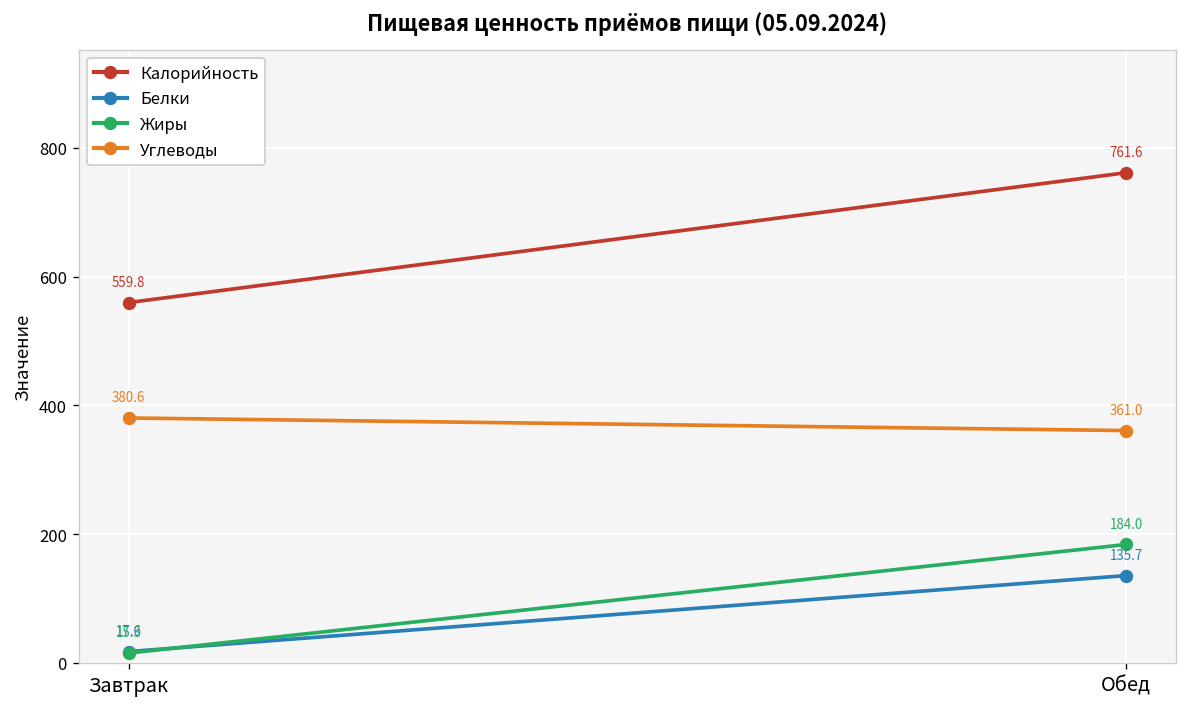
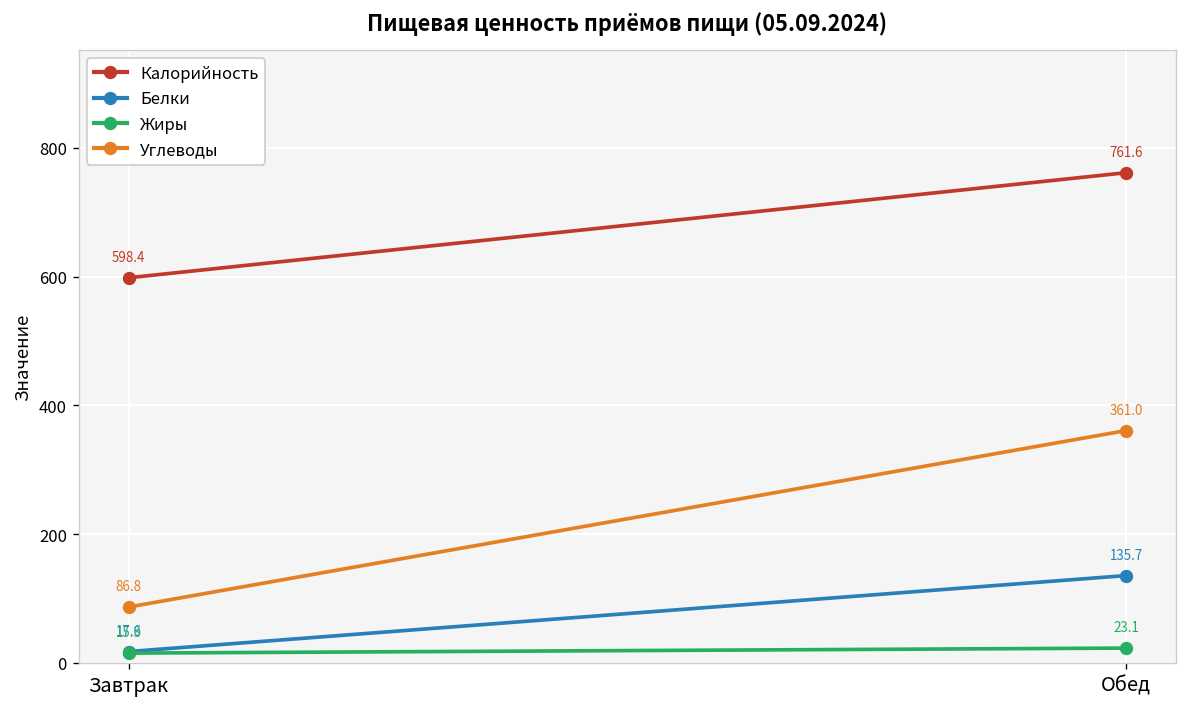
Калорийность, Завтрак: 559.8 -> 598.4
Углеводы, Завтрак: 380.6 -> 86.8
Жиры, Обед: 184.0 -> 23.1
